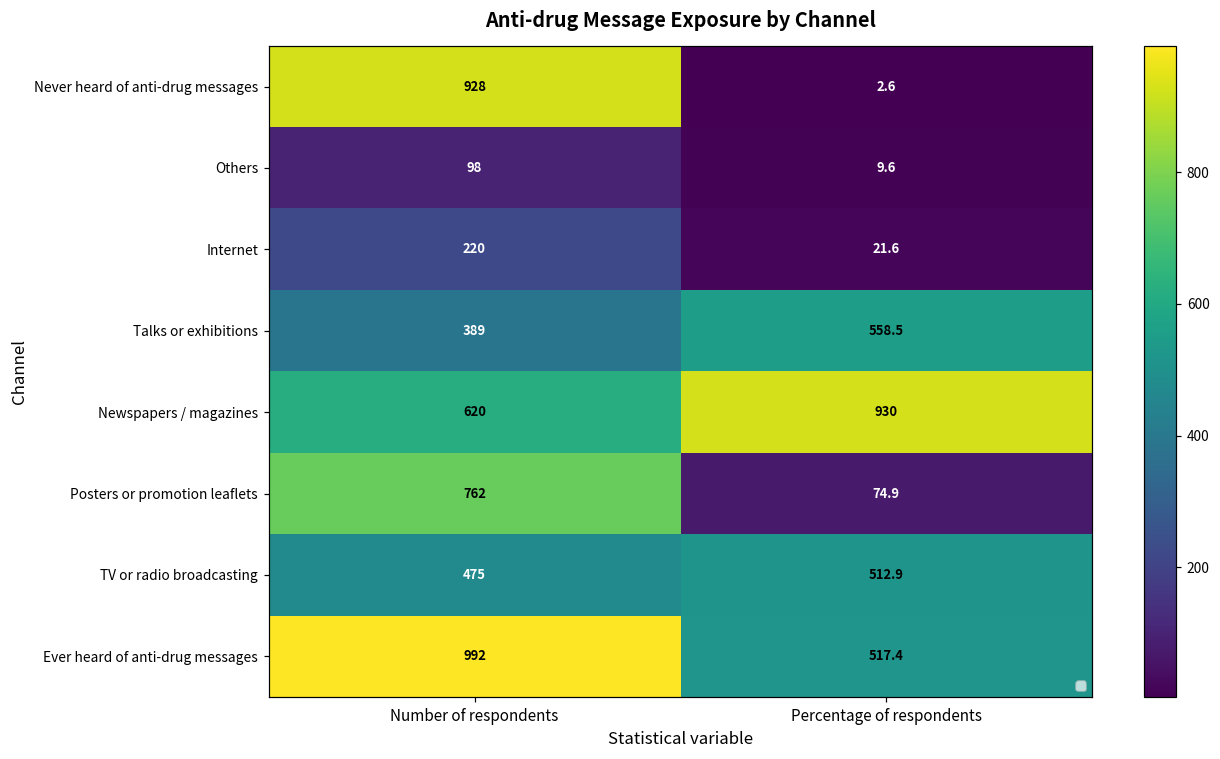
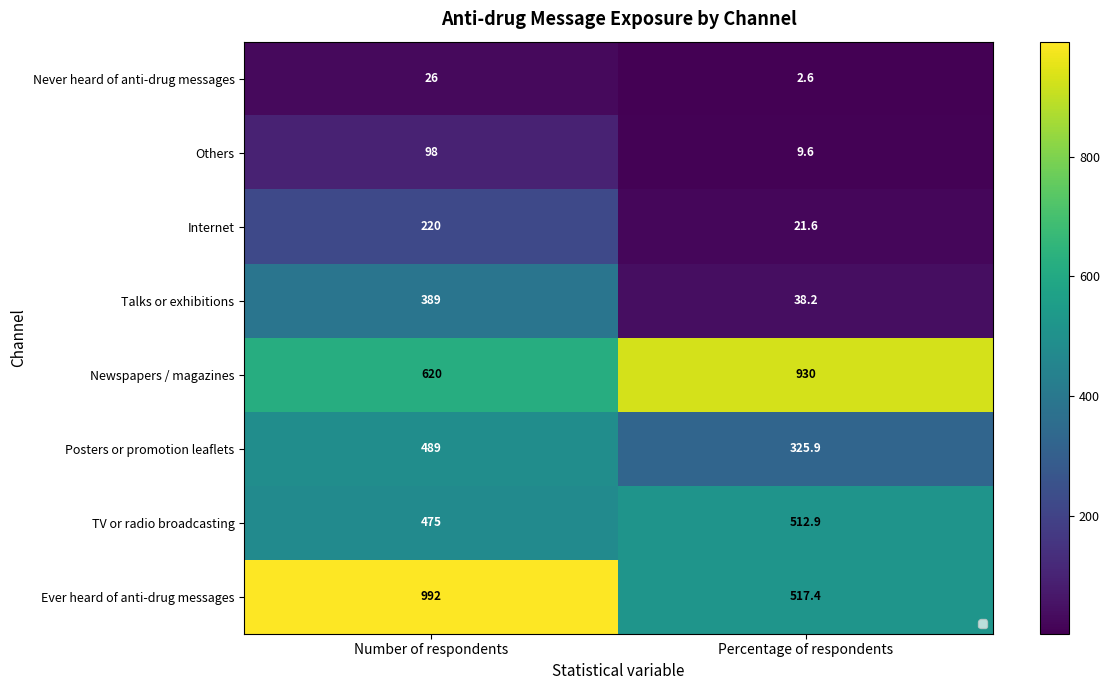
Never heard of anti-drug messages, Number of respondents: 928 -> 26
Talks or exhibitions, Percentage of respondents: 558.5 -> 38.2
Posters or promotion leaflets, Number of respondents: 762 -> 489
Posters or promotion leaflets, Percentage of respondents: 74.9 -> 325.9
